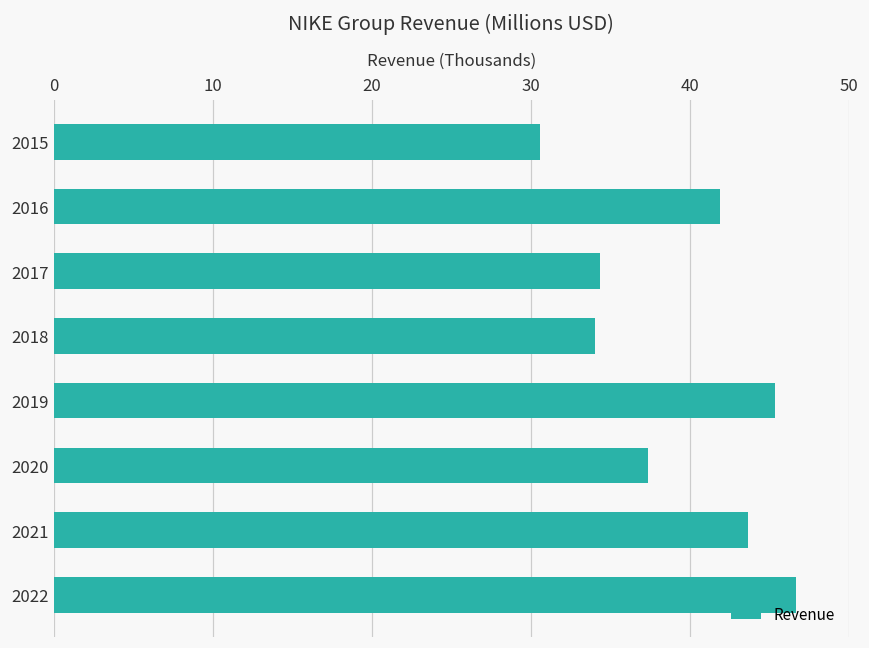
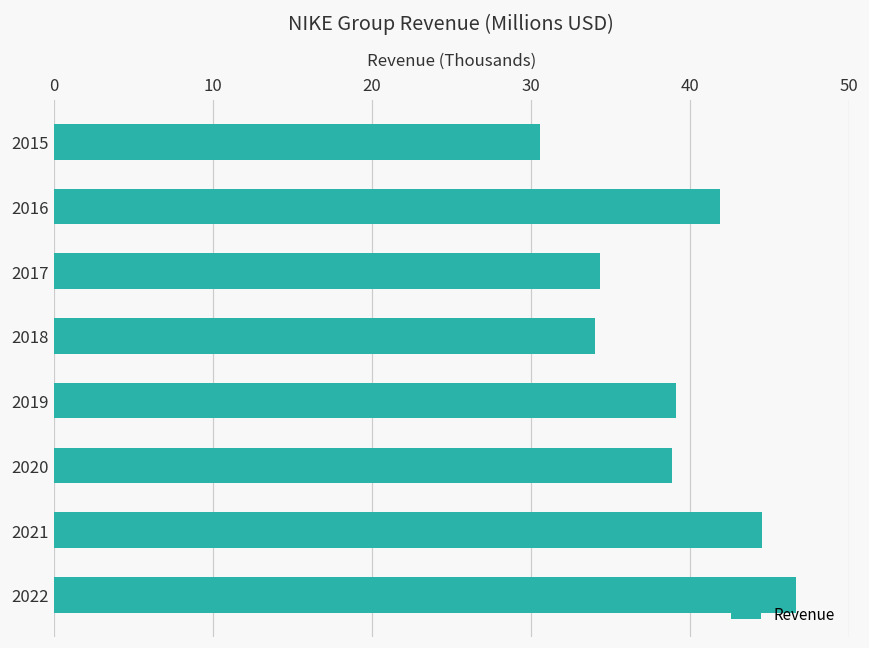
2019: 45.4 -> 39.1
2020: 37.4 -> 38.9
2021: 43.7 -> 44.5
